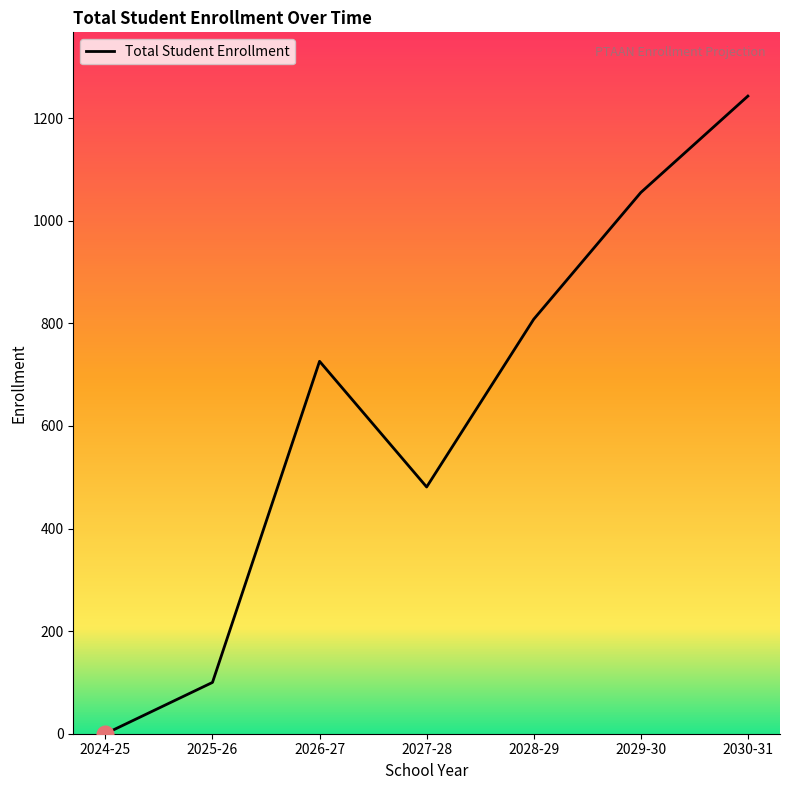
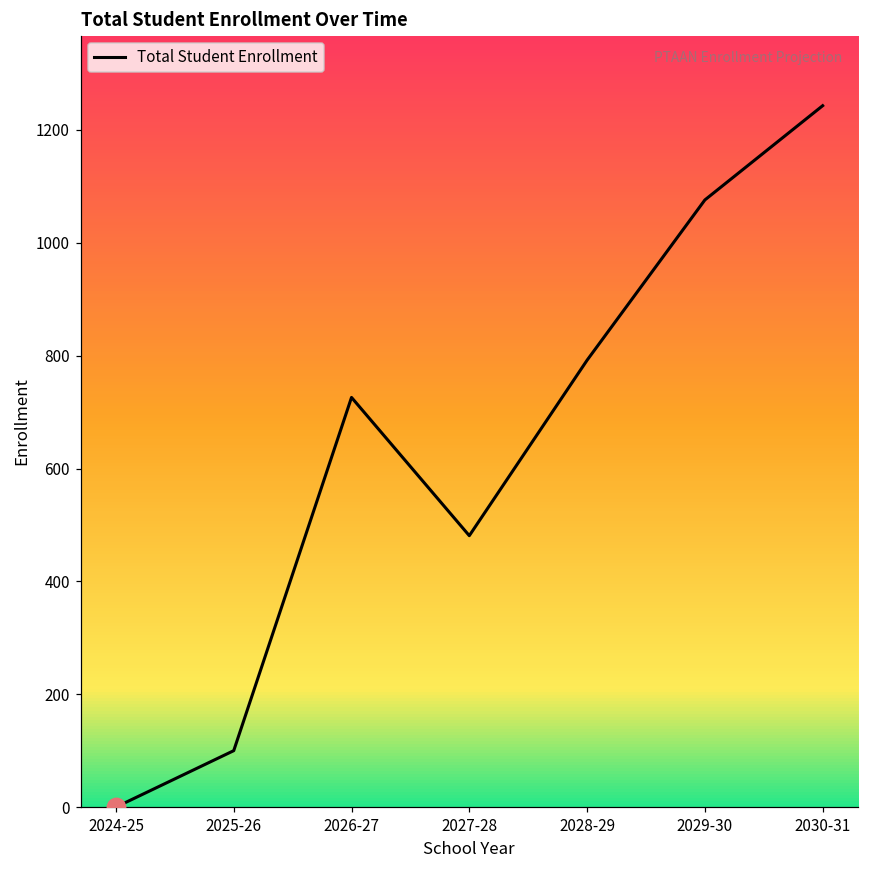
Total Student Enrollment, 2028-29: 810 -> 790
Total Student Enrollment, 2029-30: 1060 -> 1080
